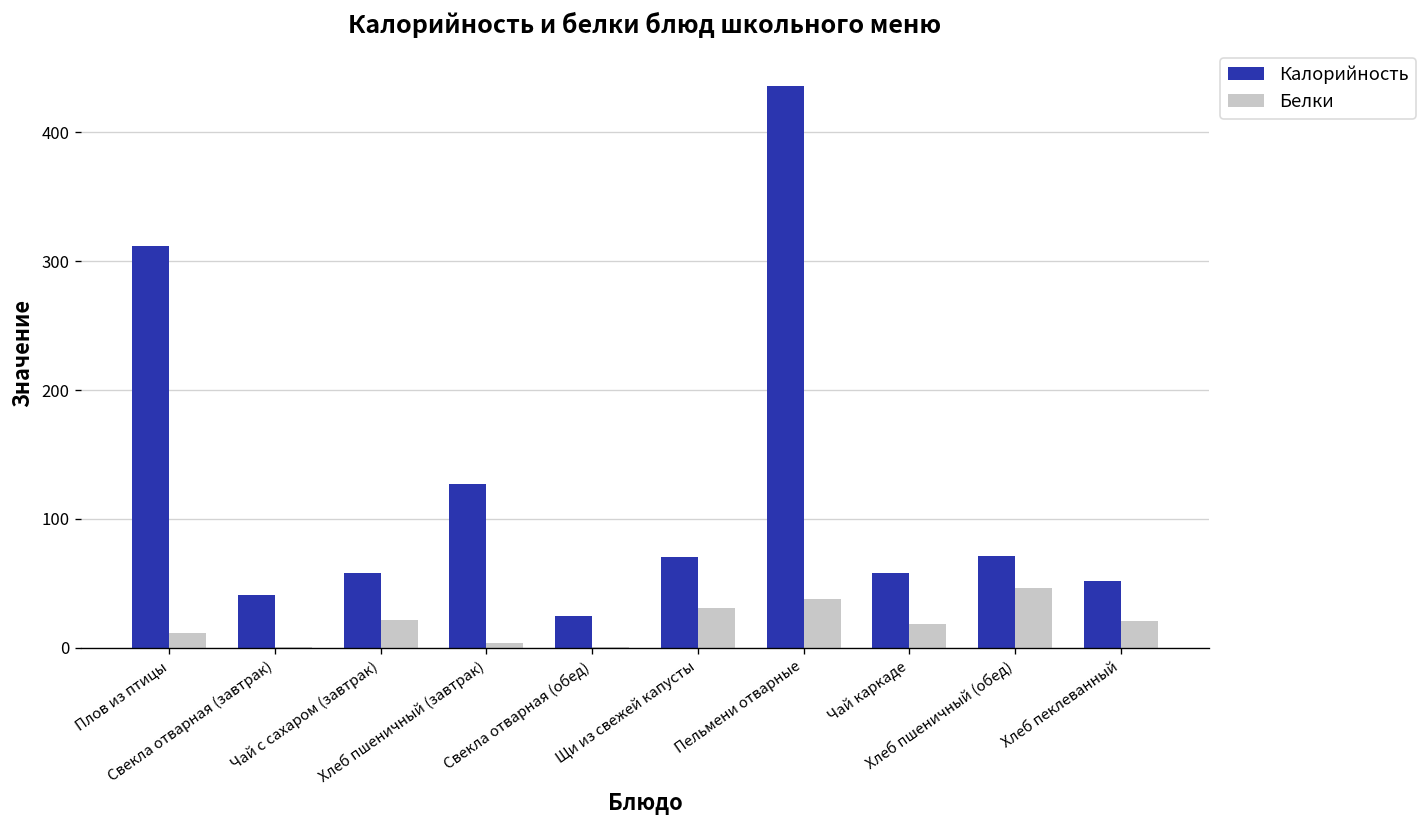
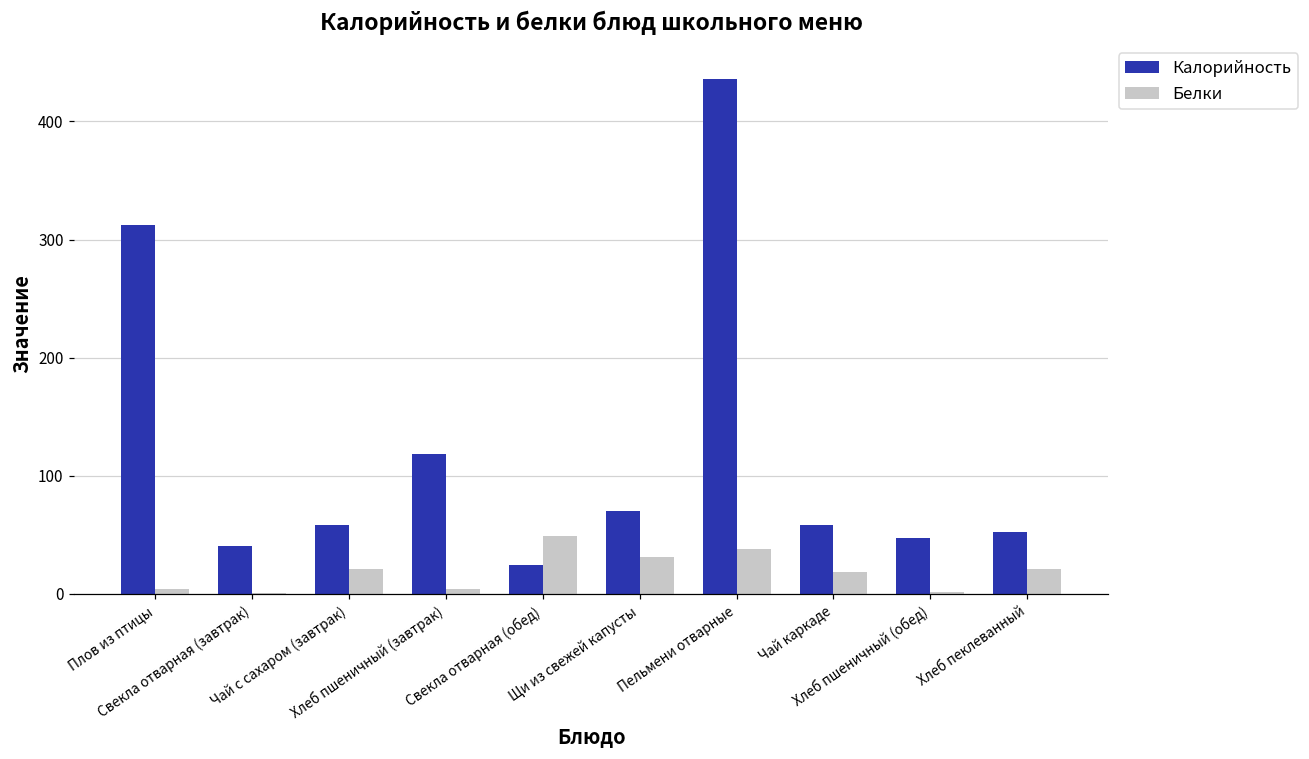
Белки, Плов из птицы: 12 -> 4
Калорийность, Хлеб пшеничный (завтрак): 127 -> 118
Белки, Свекла отварная (обед): 1 -> 49
Калорийность, Хлеб пшеничный (обед): 71 -> 47
Белки, Хлеб пшеничный (обед): 46 -> 2
